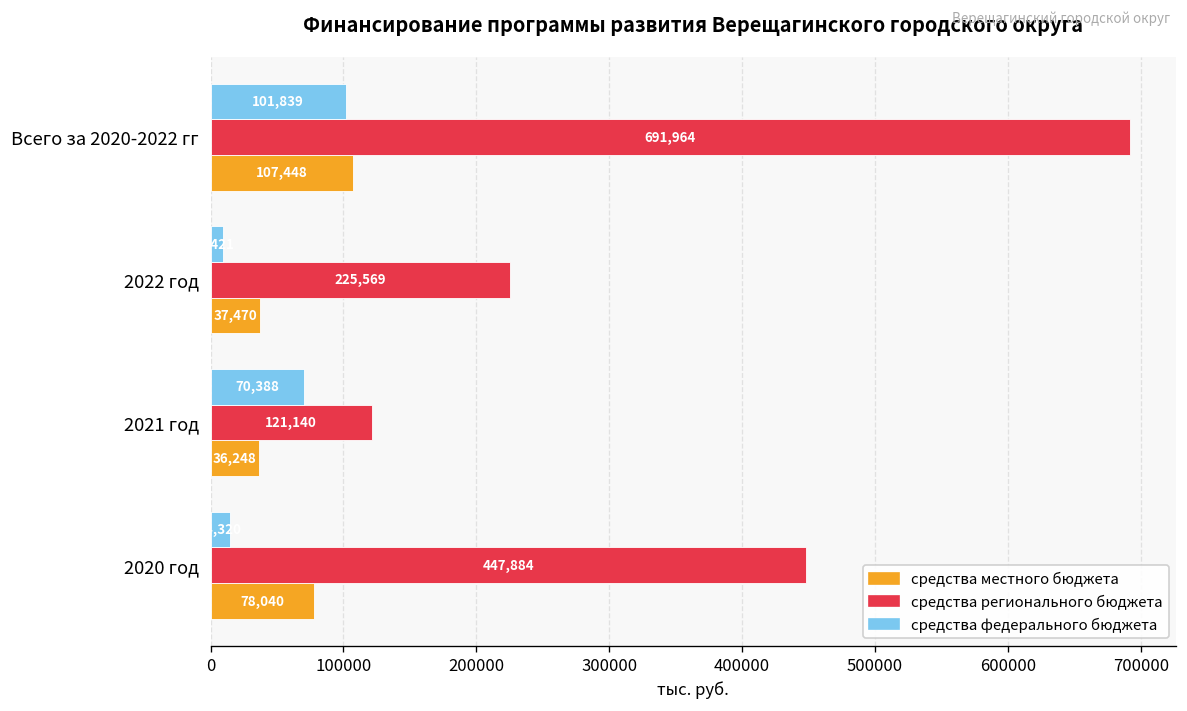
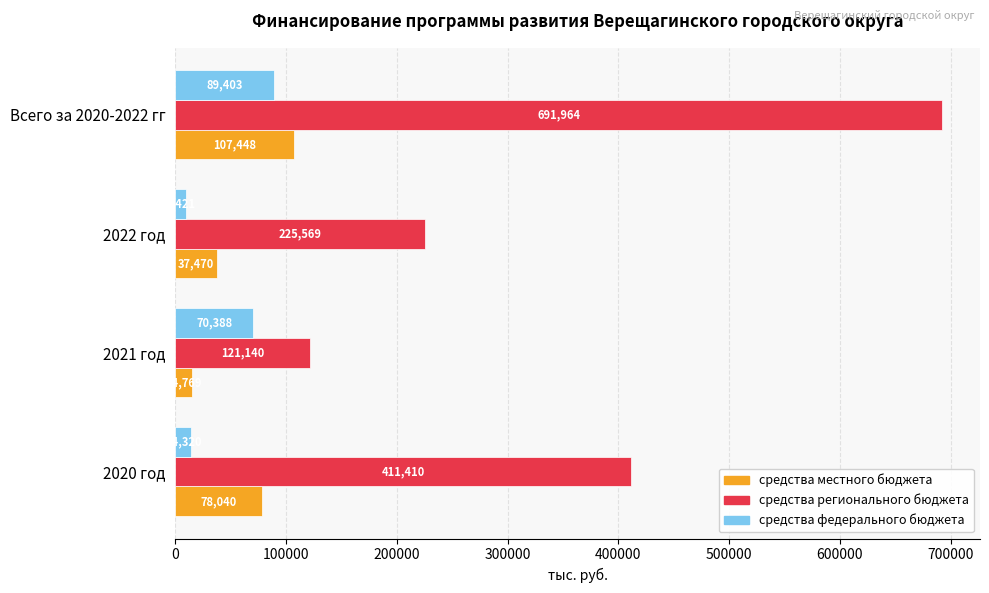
средства федерального бюджета, Всего за 2020-2022 гг: 101,839 -> 89,403
средства местного бюджета, 2021 год: 36000 -> 15000
средства регионального бюджета, 2020 год: 447,884 -> 411,410
